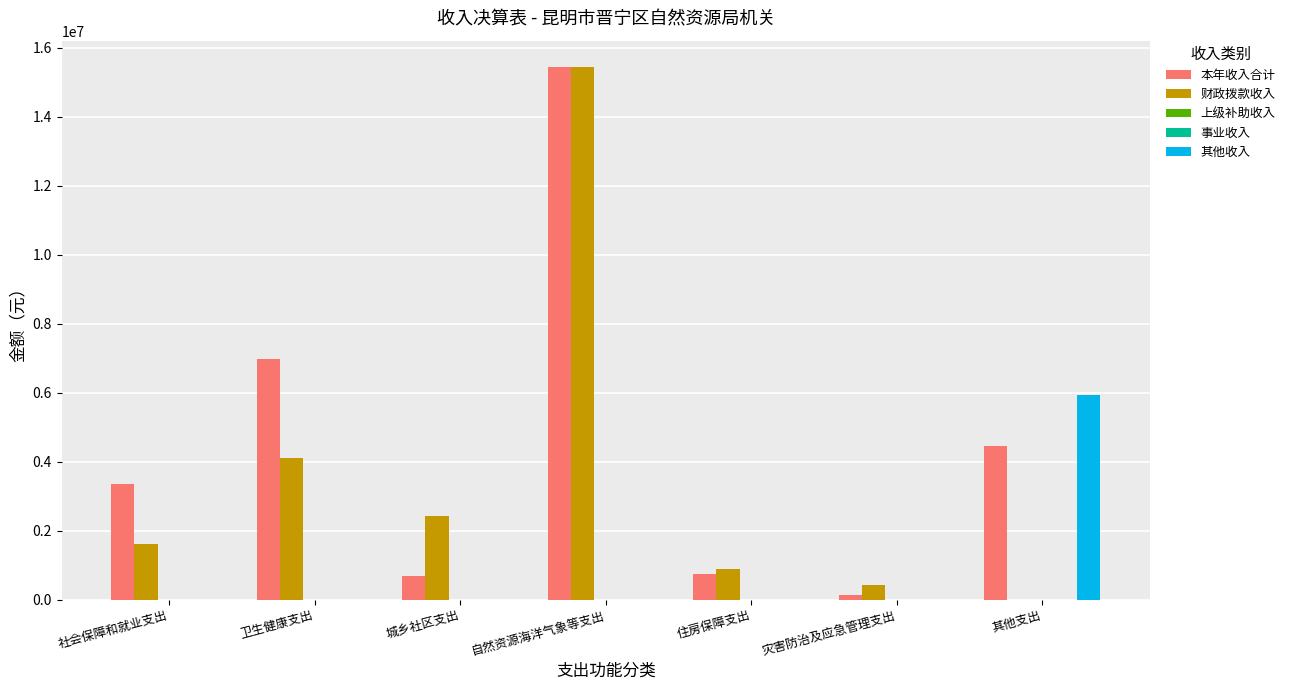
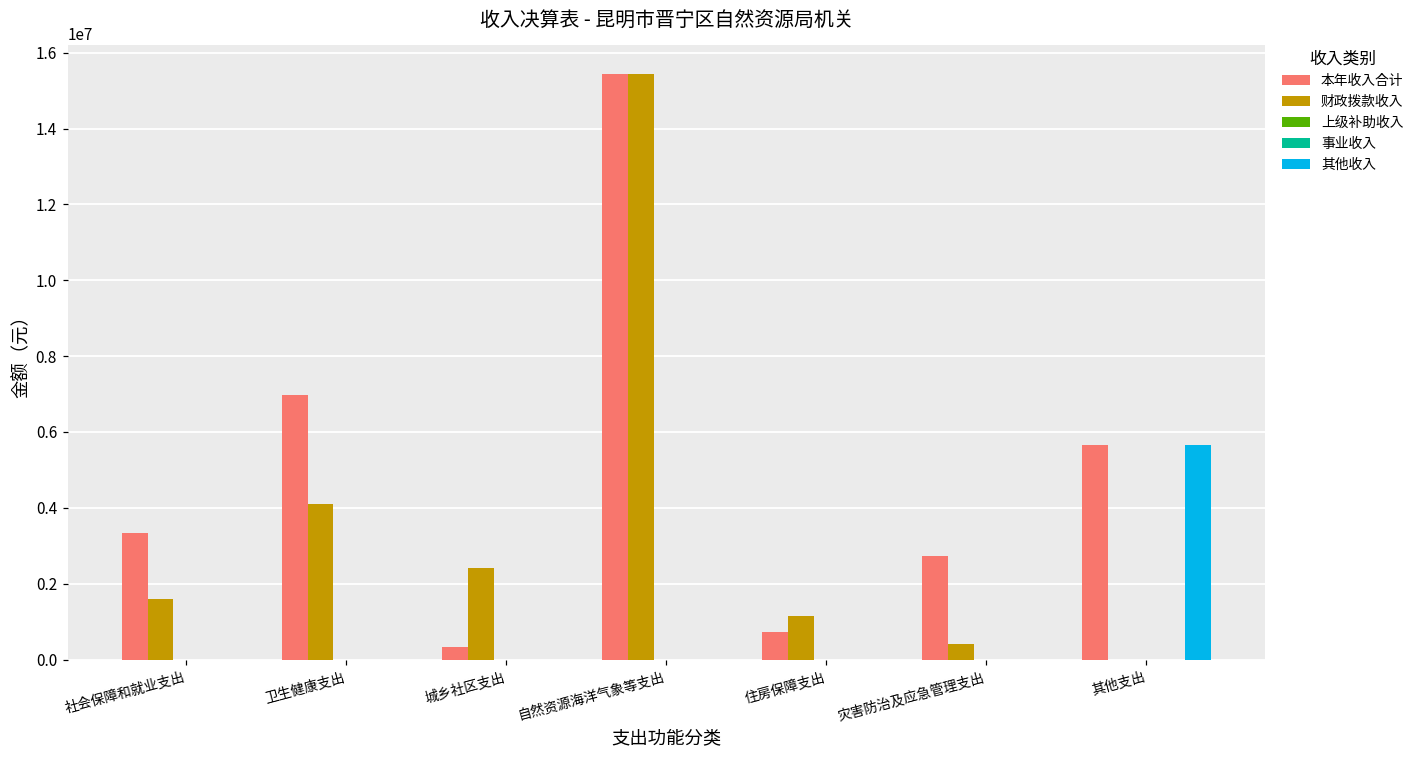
本年收入合计, 城乡社区支出: 700000 -> 300000
财政拨款收入, 住房保障支出: 900000 -> 1200000
本年收入合计, 灾害防治及应急管理支出: 100000 -> 2700000
本年收入合计, 其他支出: 4500000 -> 5700000
其他收入, 其他支出: 5900000 -> 5700000
